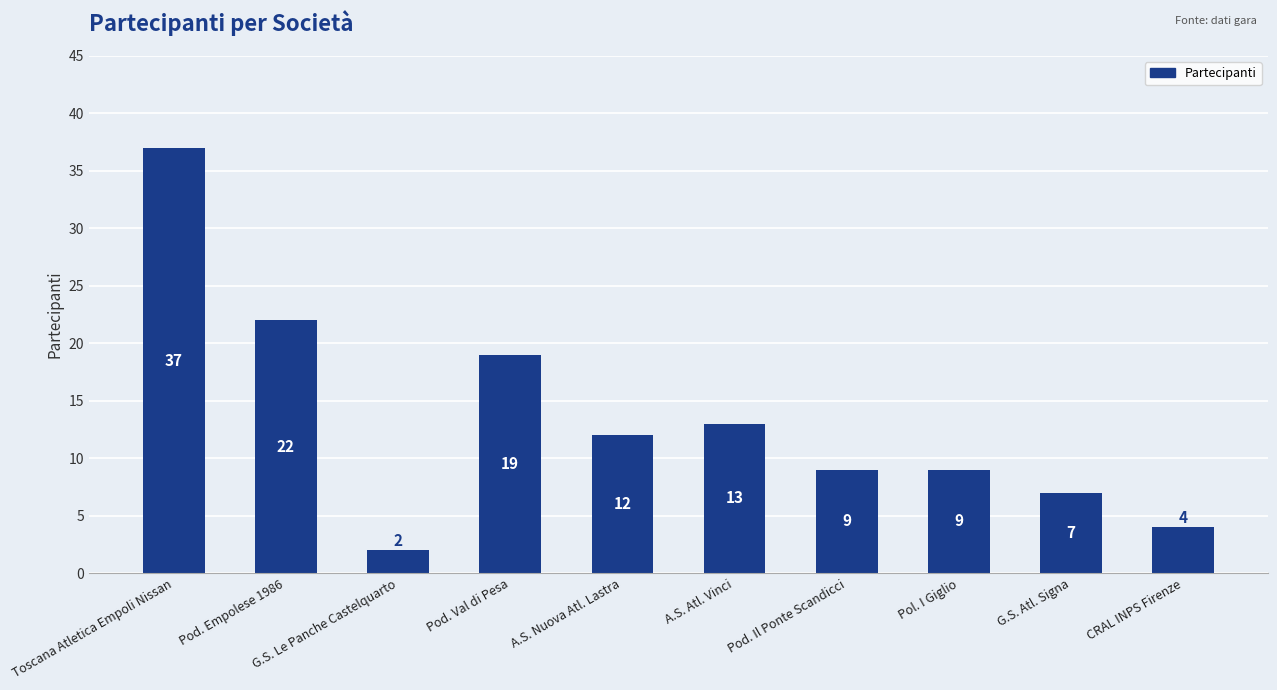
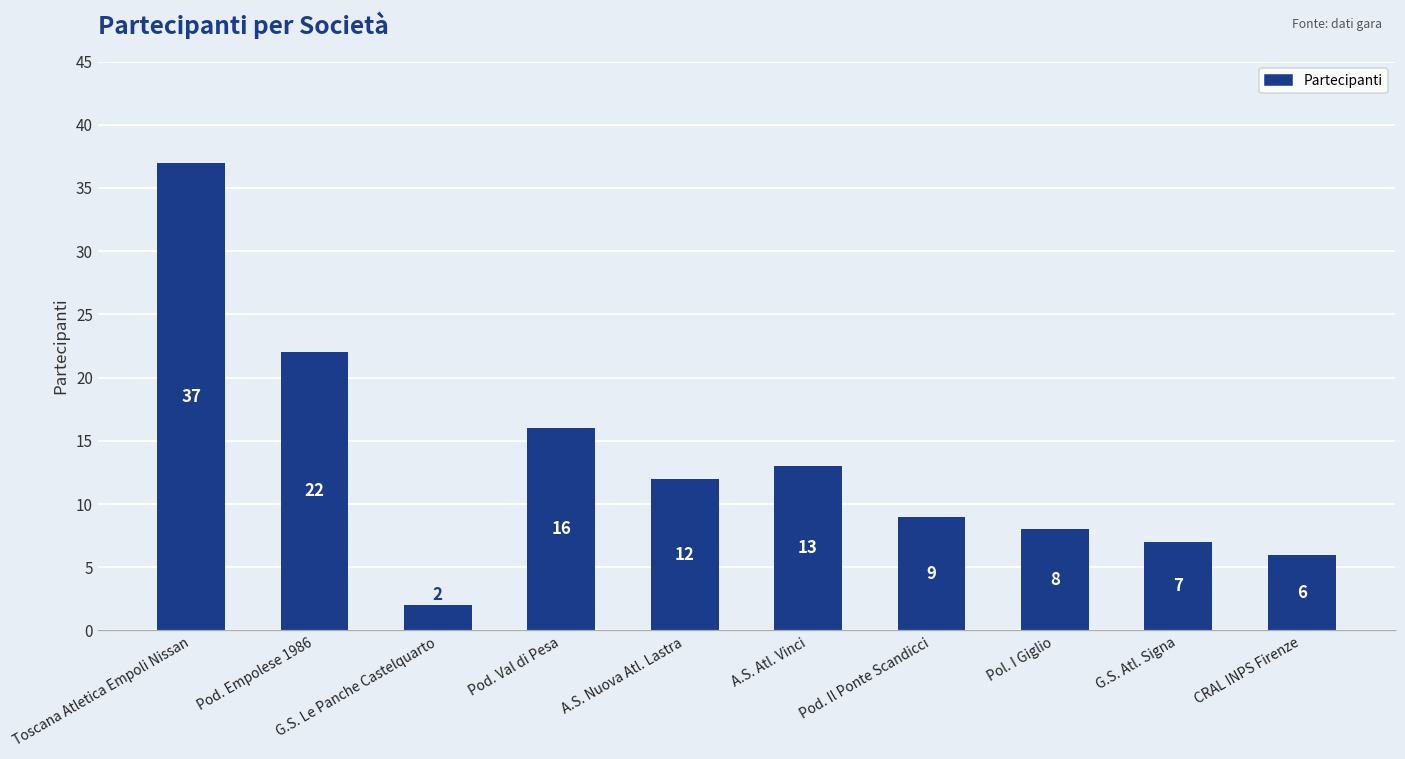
Pod. Val di Pesa: 19 -> 16
Pol. I Giglio: 9 -> 8
CRAL INPS Firenze: 4 -> 6
